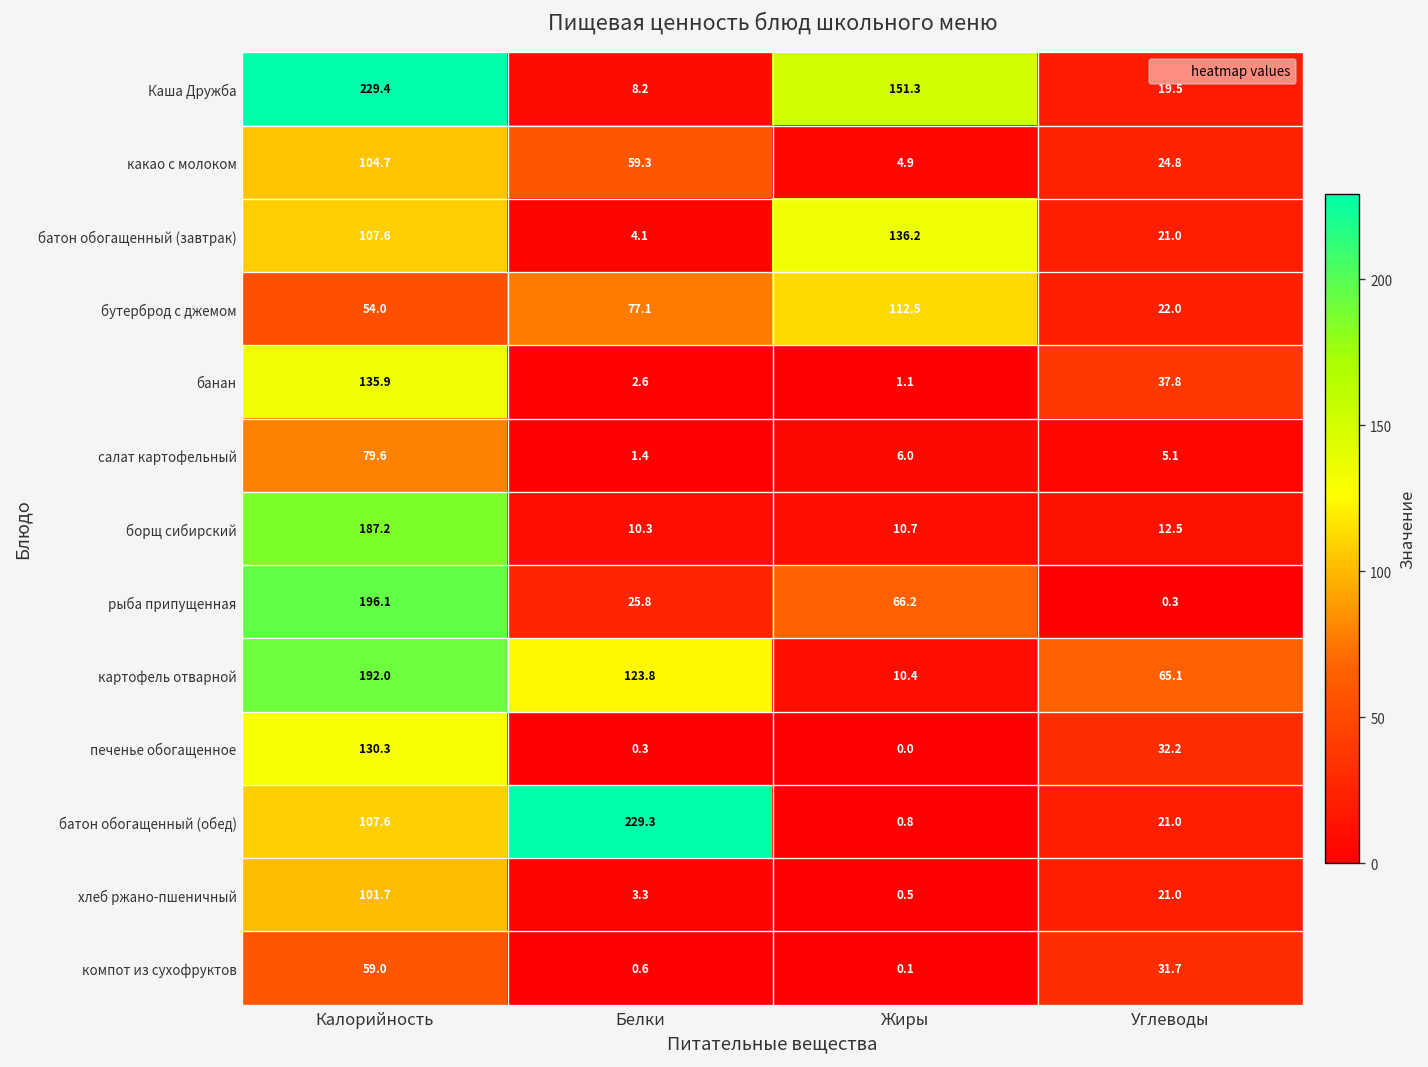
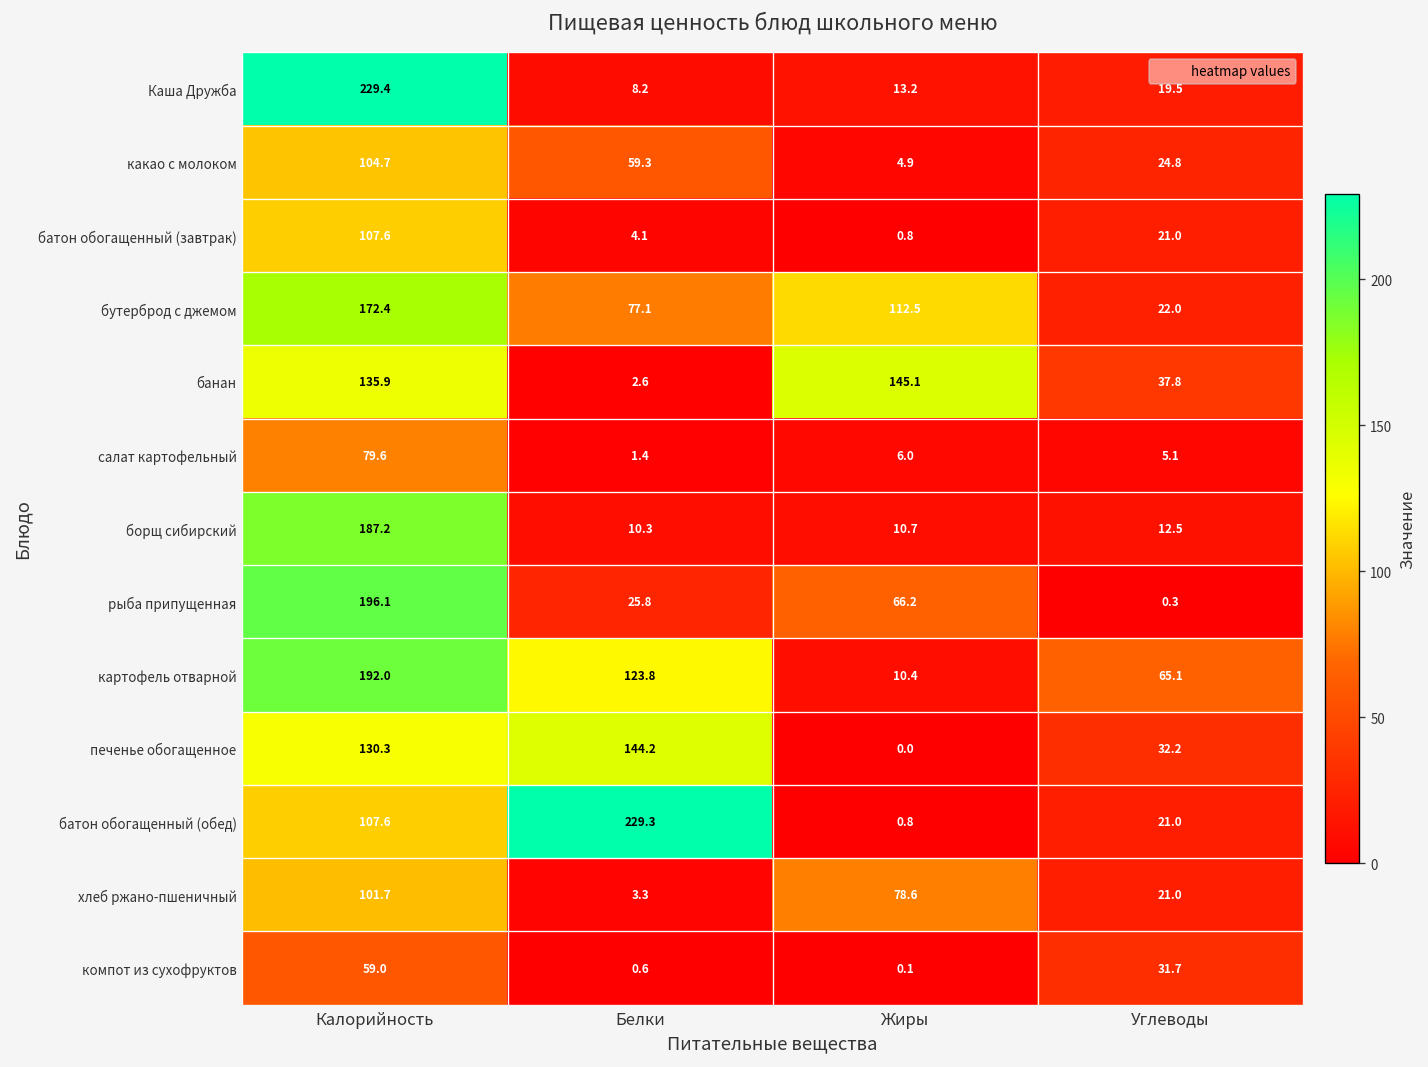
Каша Дружба, Жиры: 151.3 -> 13.2
батон обогащенный (завтрак), Жиры: 136.2 -> 0.8
бутерброд с джемом, Калорийность: 54.0 -> 172.4
банан, Жиры: 1.1 -> 145.1
печенье обогащенное, Белки: 0.3 -> 144.2
хлеб ржано-пшеничный, Жиры: 0.5 -> 78.6
